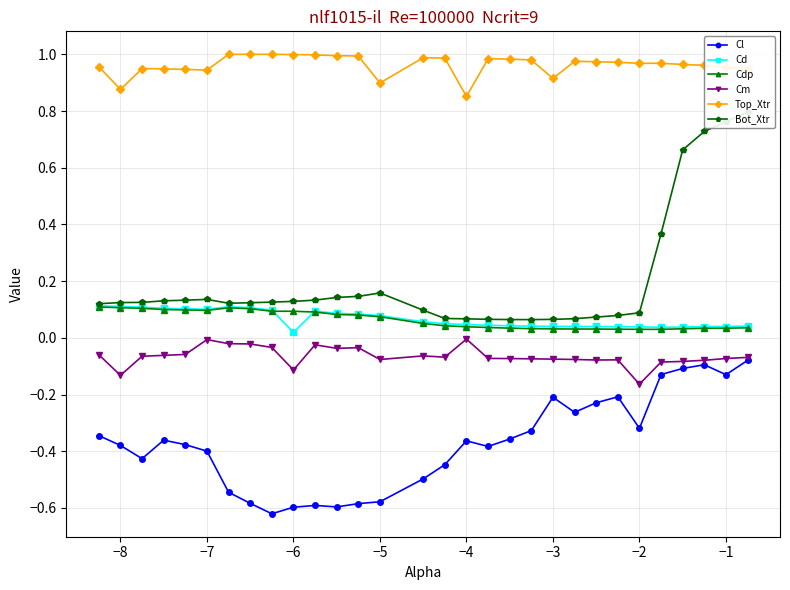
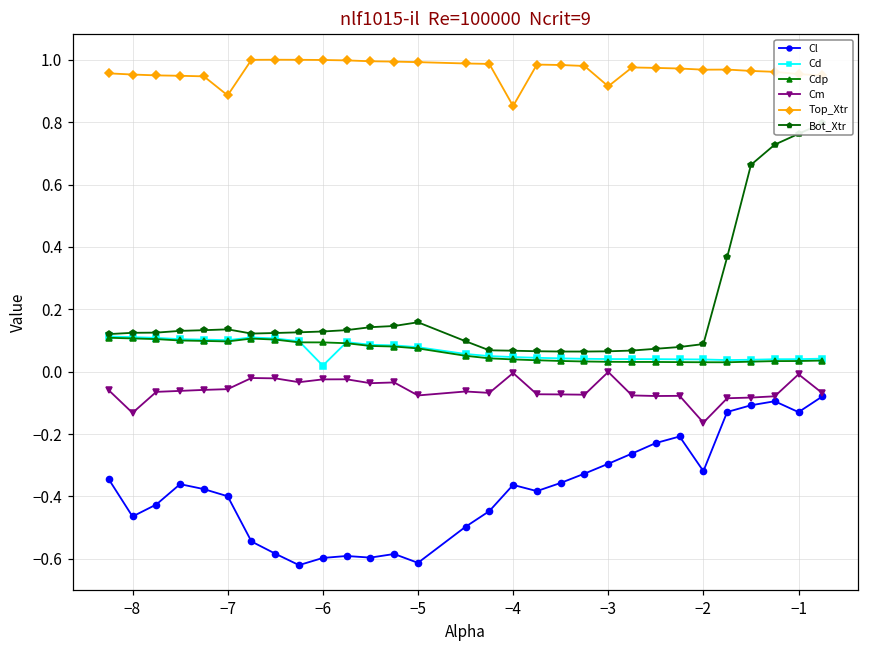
Cl, −8: -0.38 -> -0.46
Top_Xtr, −8: 0.88 -> 0.95
Cm, −7: -0.01 -> -0.06
Top_Xtr, −7: 0.94 -> 0.89
Cm, −6: -0.11 -> -0.02
Cl, −5: -0.58 -> -0.61
Top_Xtr, −5: 0.90 -> 0.99
Cl, −3: -0.21 -> -0.30
Cm, −3: -0.08 -> 0.00
Cm, −1: -0.07 -> -0.01
